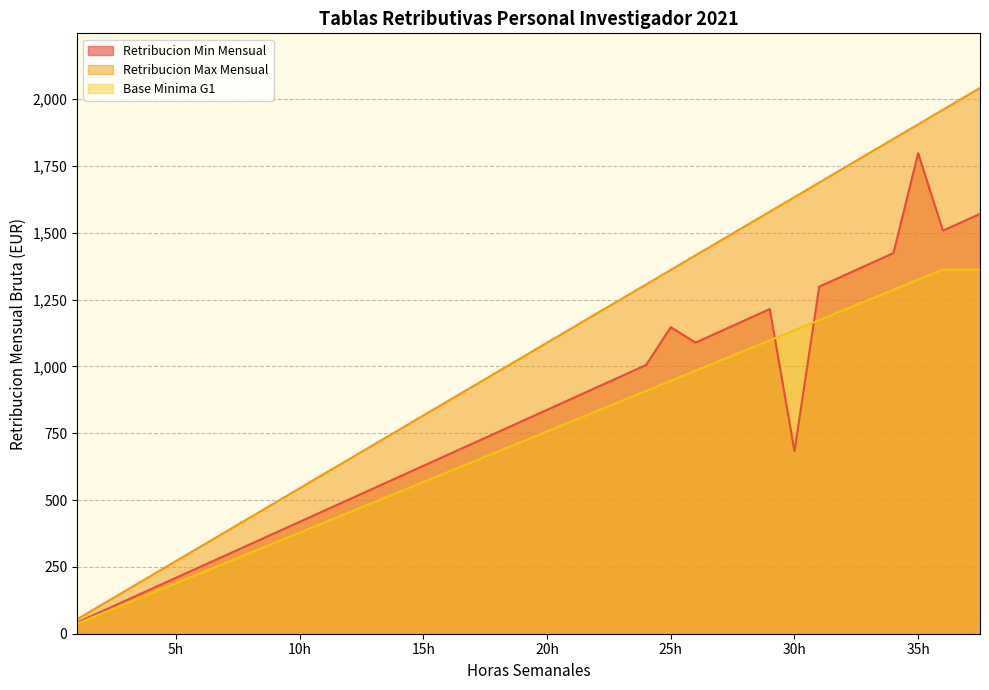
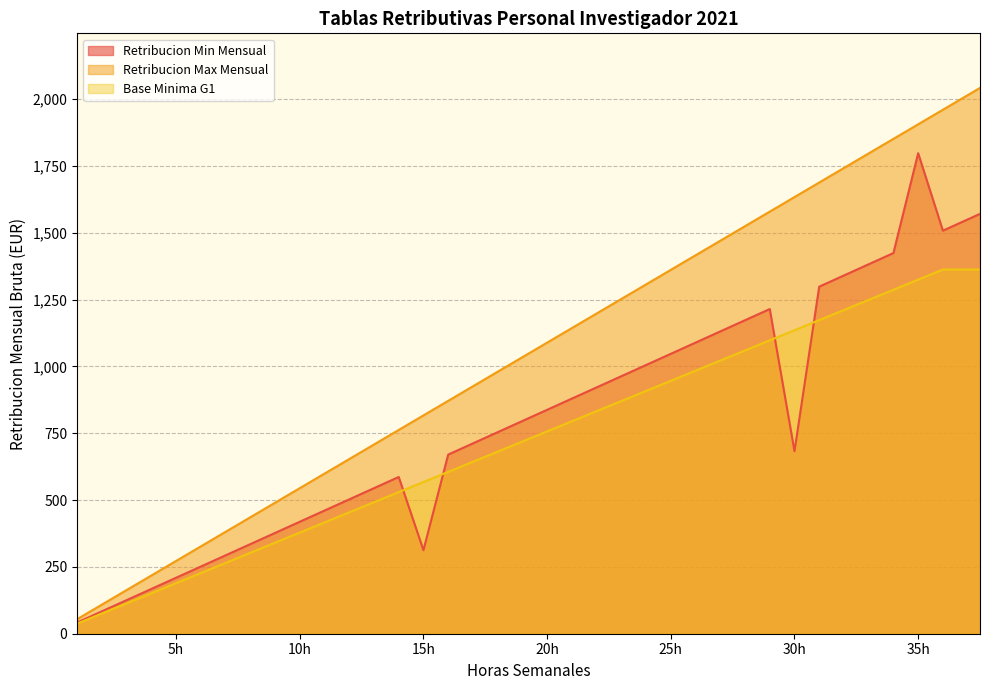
Retribucion Min Mensual, 15h: 630 -> 310
Retribucion Min Mensual, 25h: 1,150 -> 1,050
